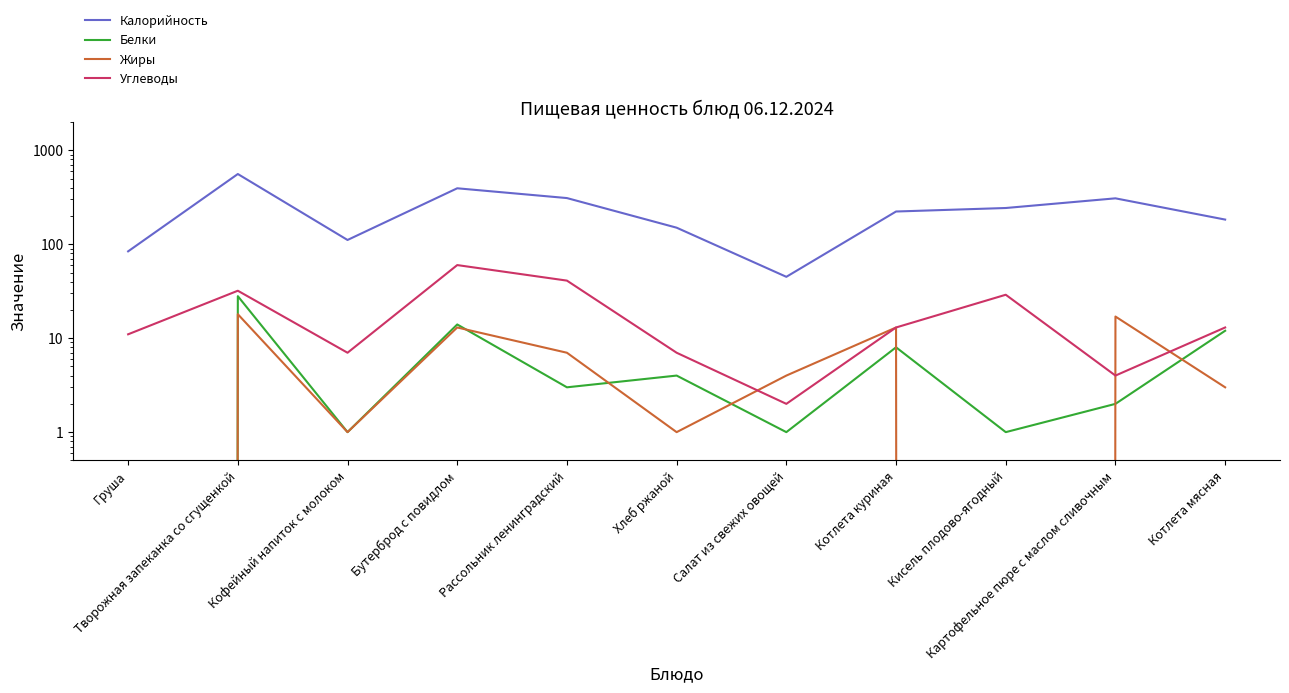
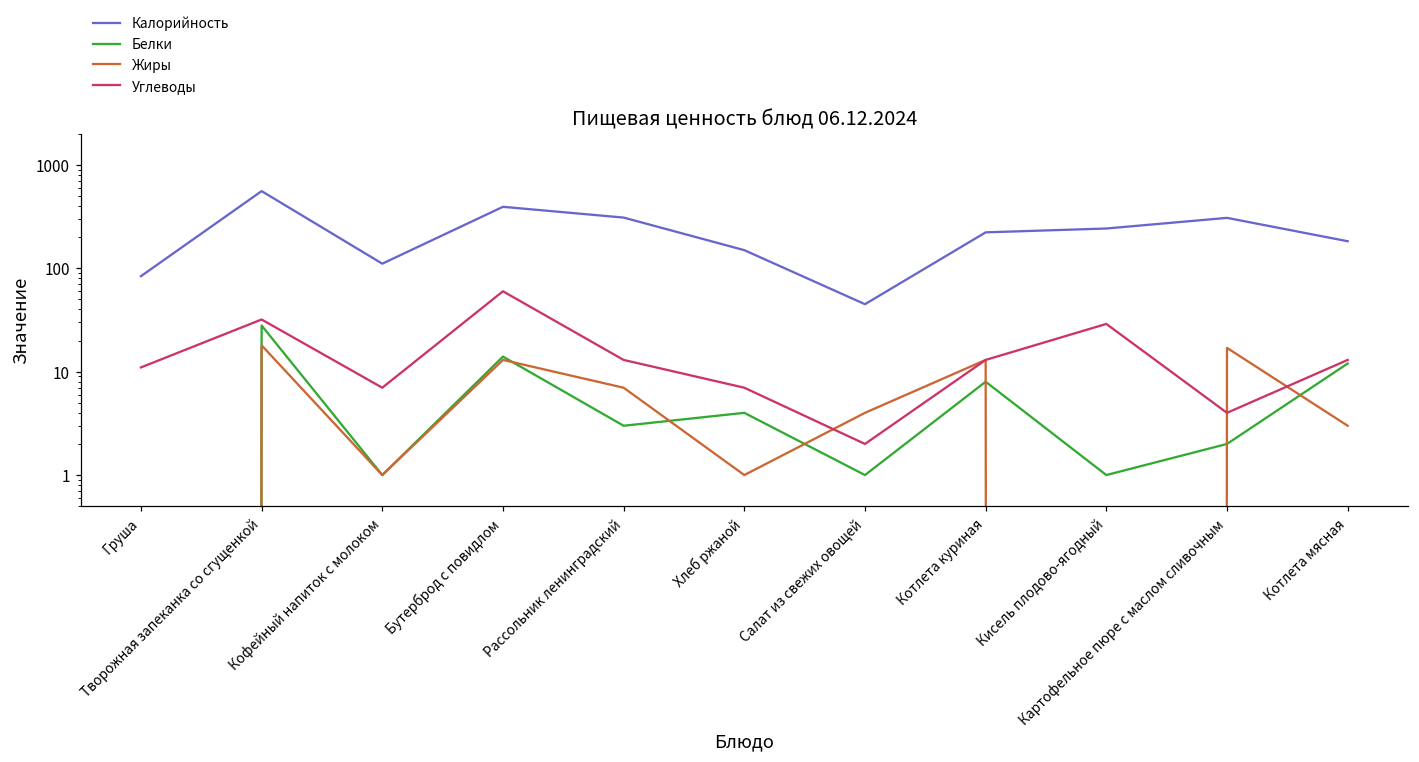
Углеводы, Рассольник ленинградский: 40 -> 13
